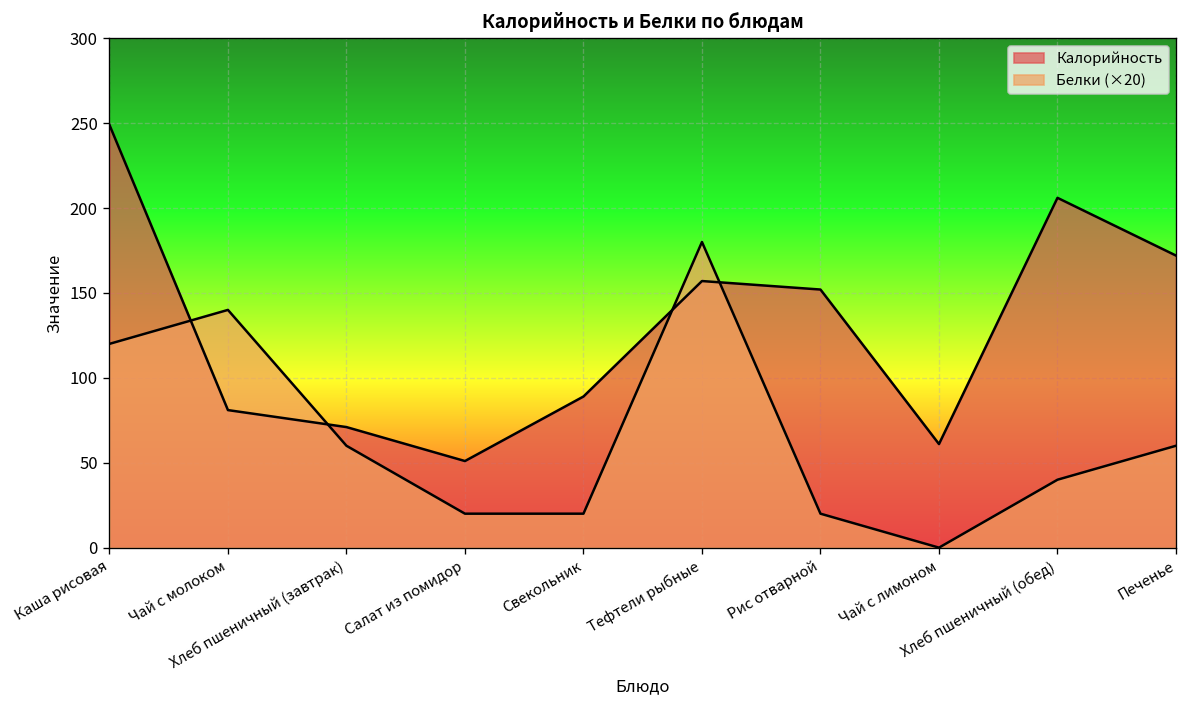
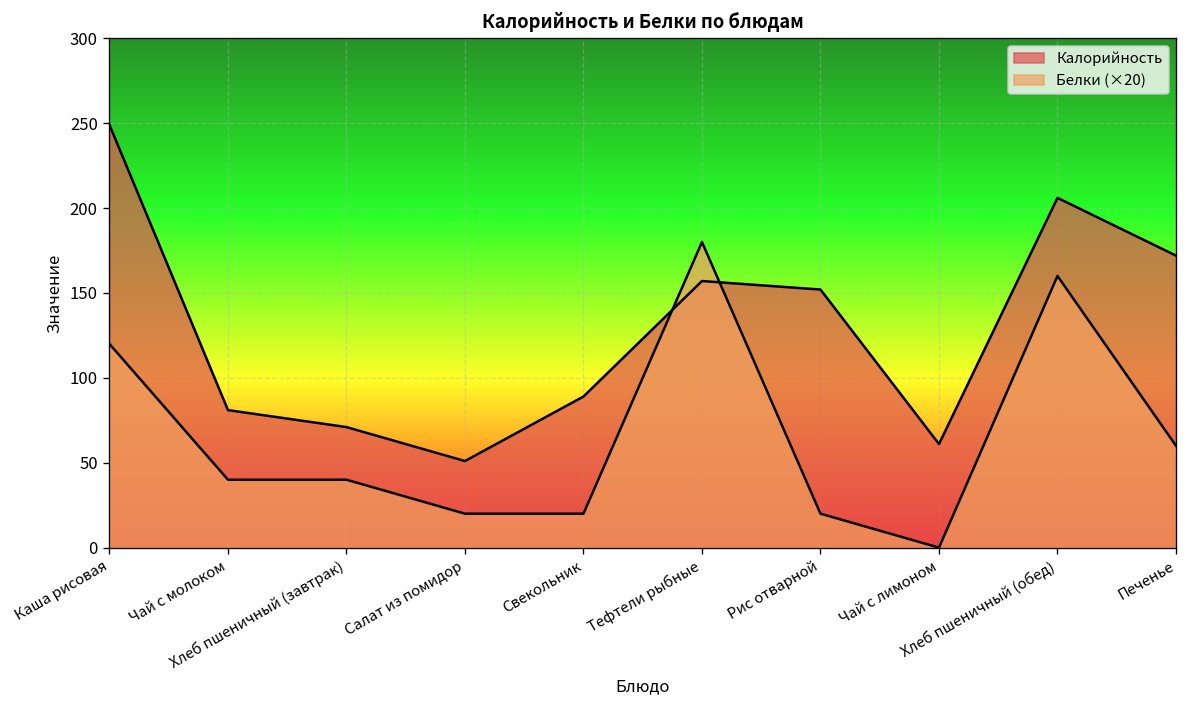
Белки (×20), Чай с молоком: 140 -> 40
Белки (×20), Хлеб пшеничный (завтрак): 60 -> 40
Белки (×20), Хлеб пшеничный (обед): 40 -> 160
